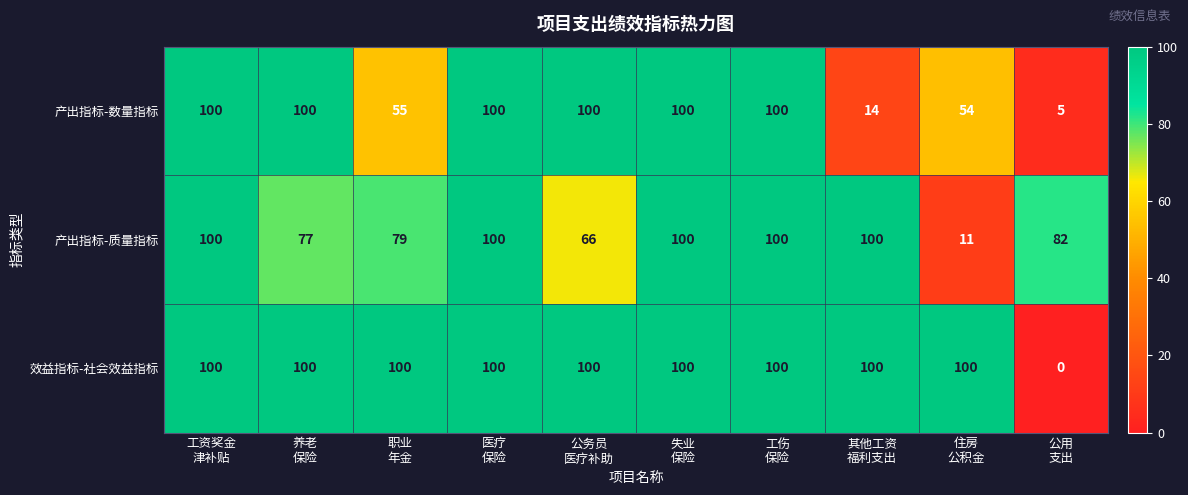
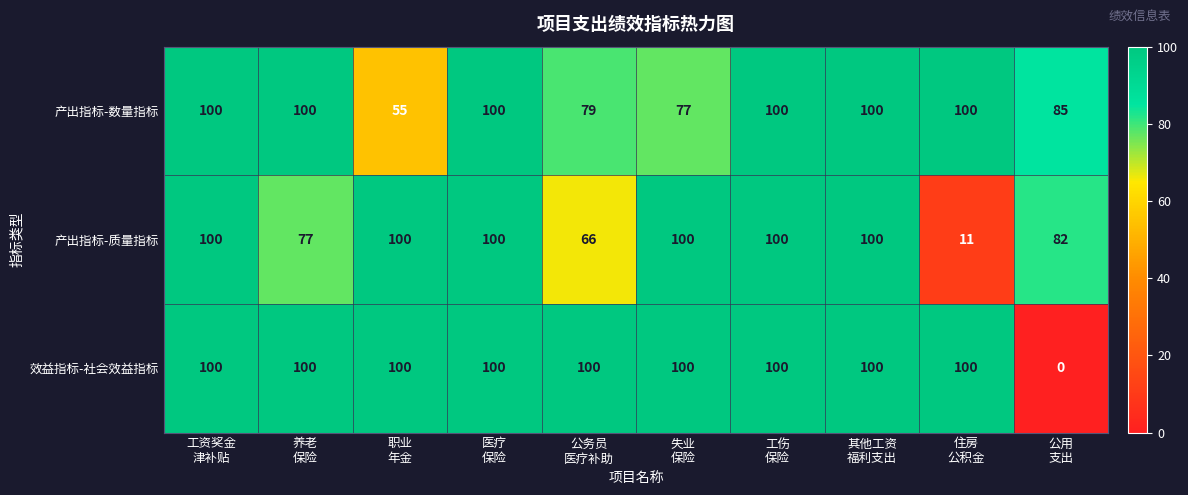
产出指标-数量指标, 公务员 医疗补助: 100 -> 79
产出指标-数量指标, 失业 保险: 100 -> 77
产出指标-数量指标, 其他工资 福利支出: 14 -> 100
产出指标-数量指标, 住房 公积金: 54 -> 100
产出指标-数量指标, 公用 支出: 5 -> 85
产出指标-质量指标, 职业 年金: 79 -> 100
